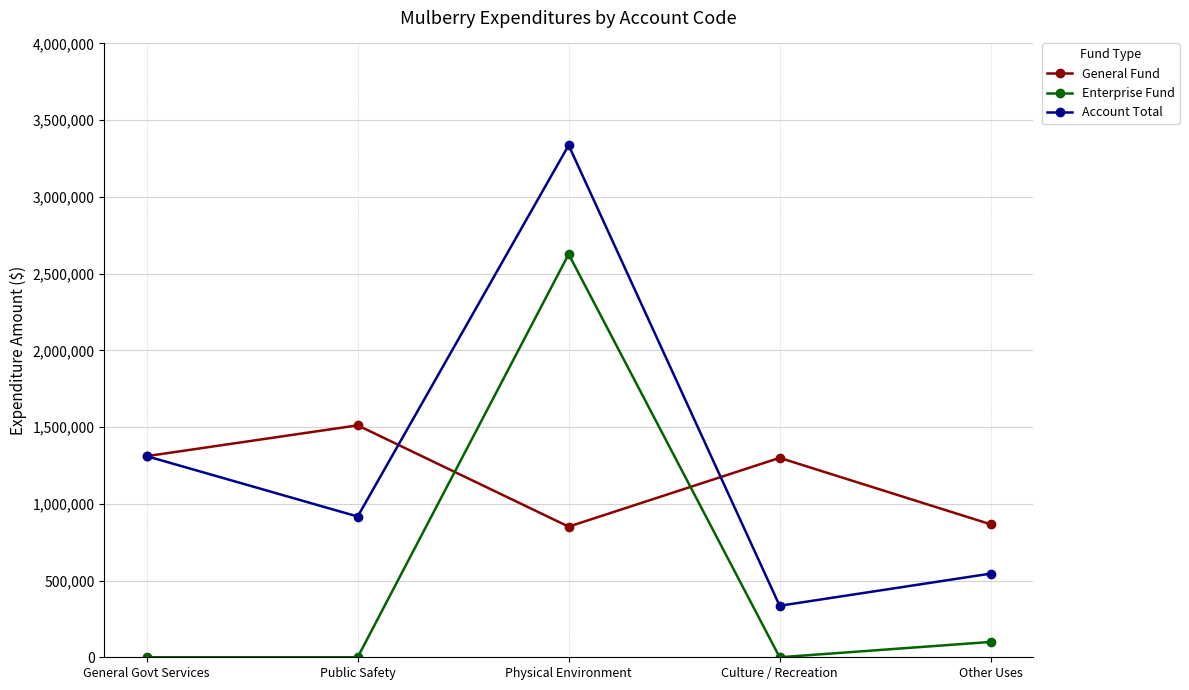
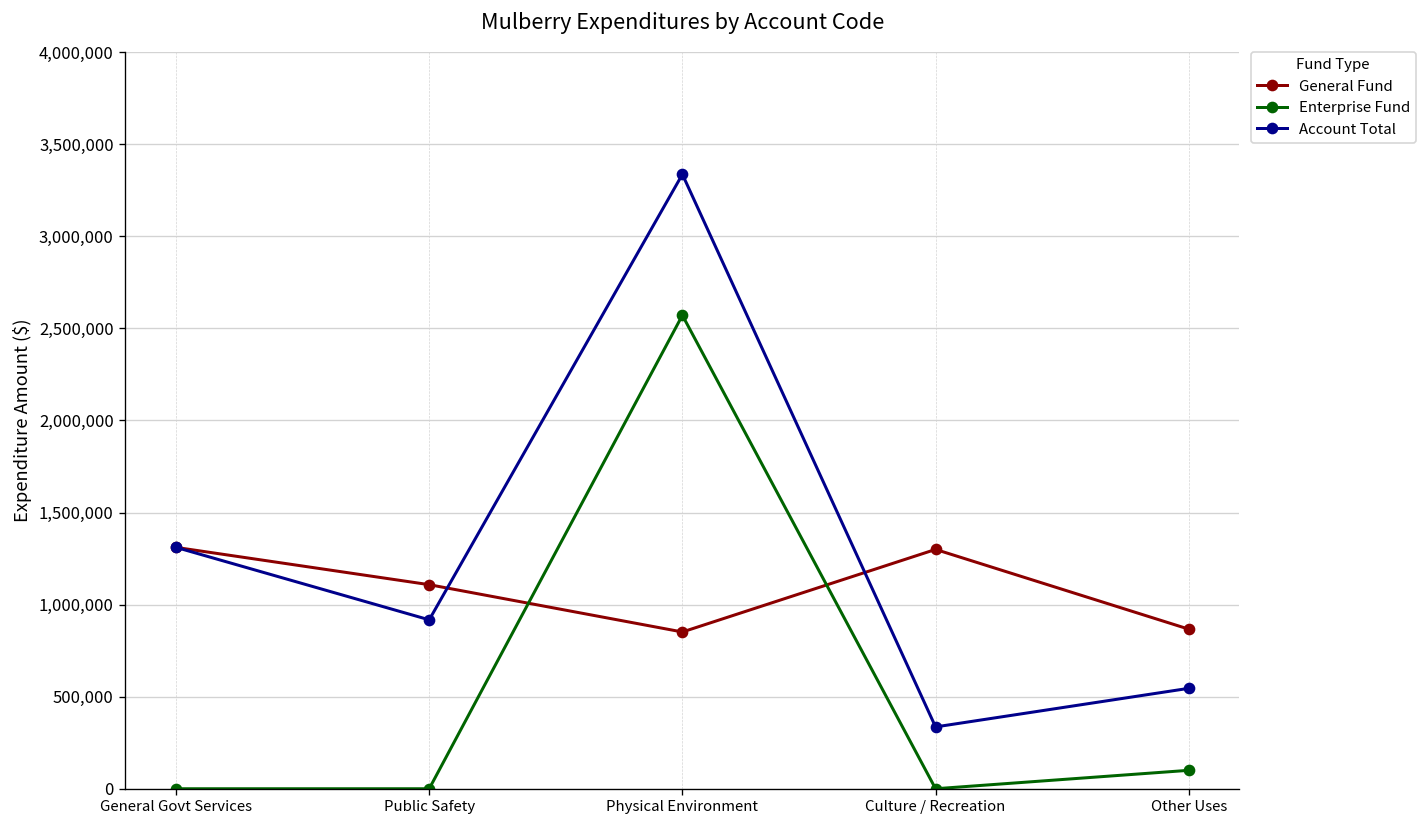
General Fund, Public Safety: 1,510,000 -> 1,110,000
Enterprise Fund, Physical Environment: 2,630,000 -> 2,570,000
